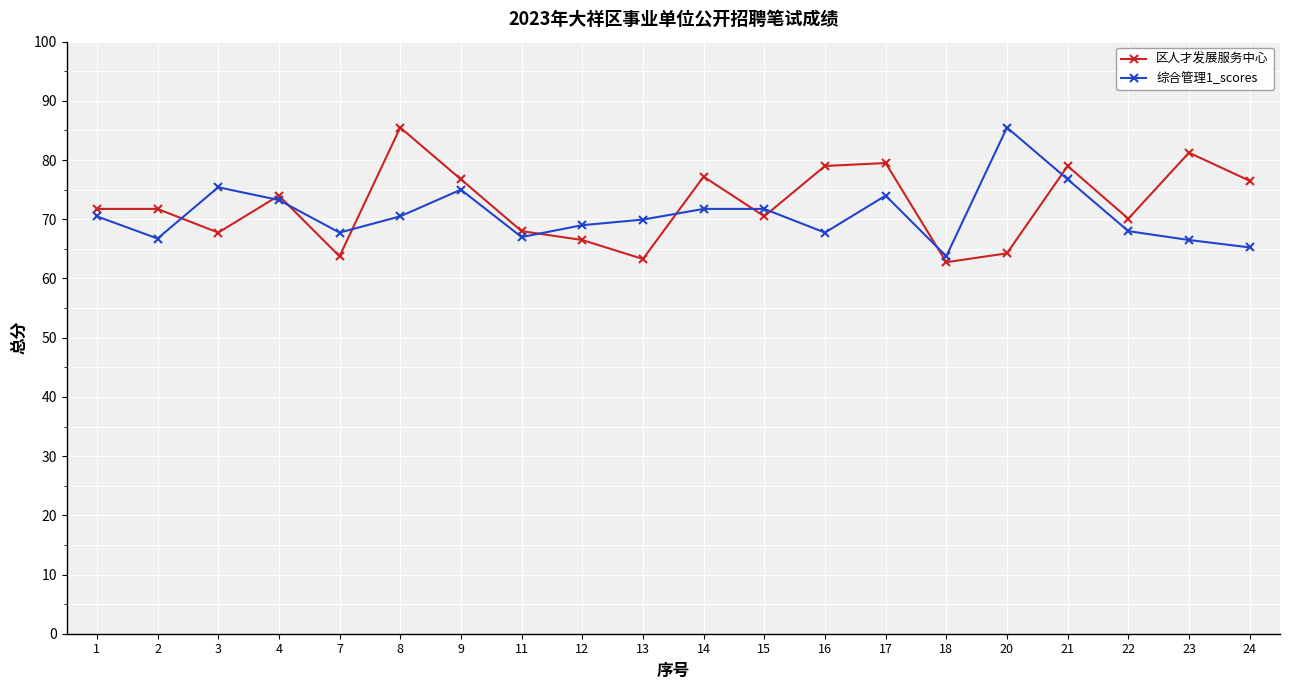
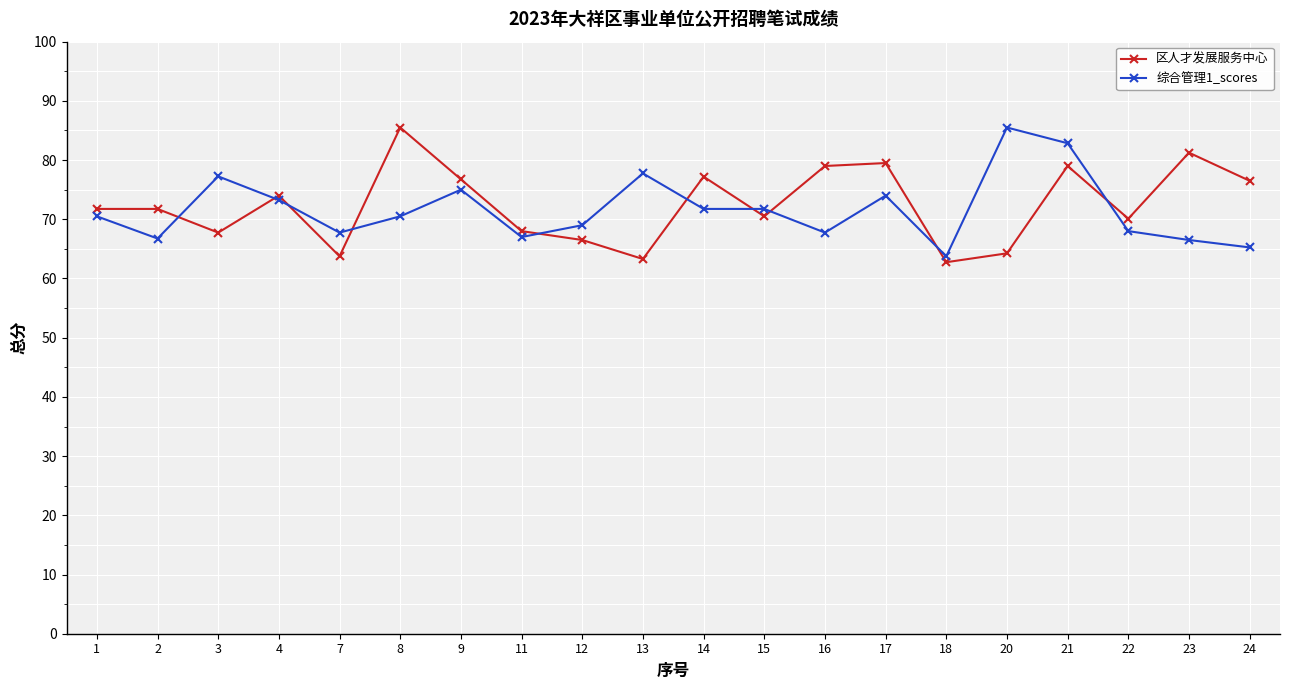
综合管理1_scores, 3: 75 -> 77
综合管理1_scores, 13: 70 -> 78
综合管理1_scores, 21: 77 -> 83
